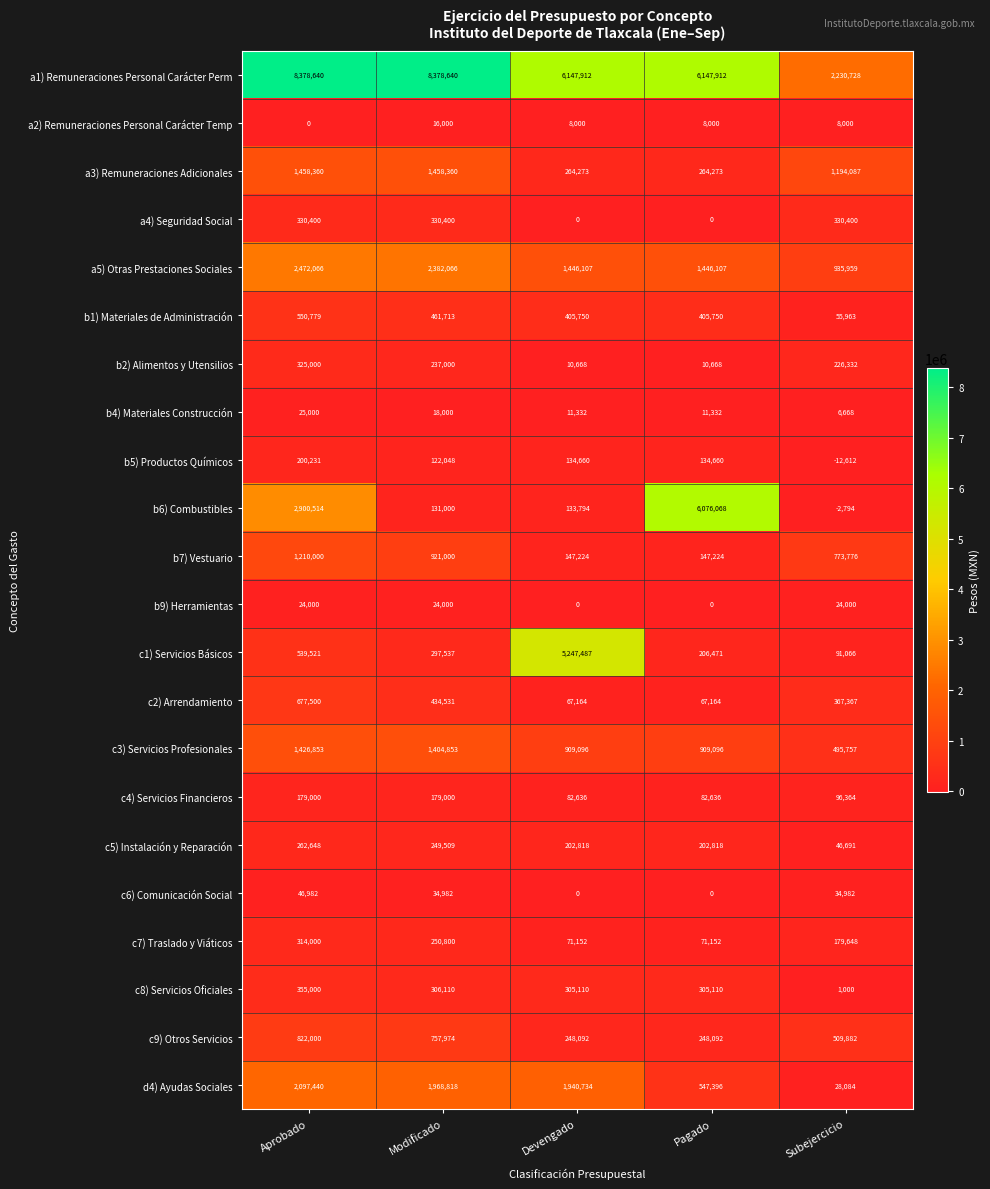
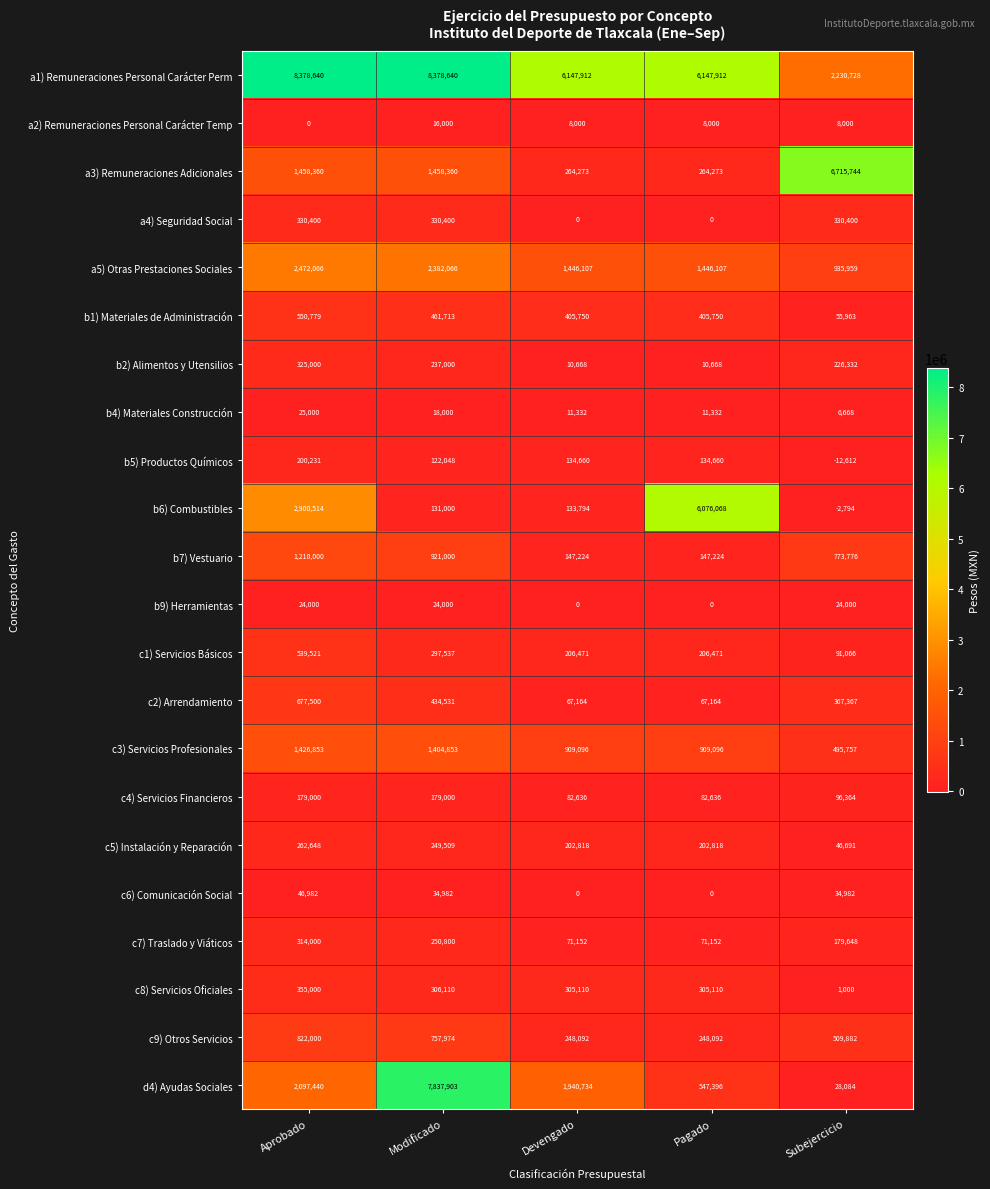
a3) Remuneraciones Adicionales, Subejercicio: 1,194,087 -> 6,715,744
c1) Servicios Básicos, Devengado: 5,247,487 -> 206,471
d4) Ayudas Sociales, Modificado: 1,968,818 -> 7,837,903
